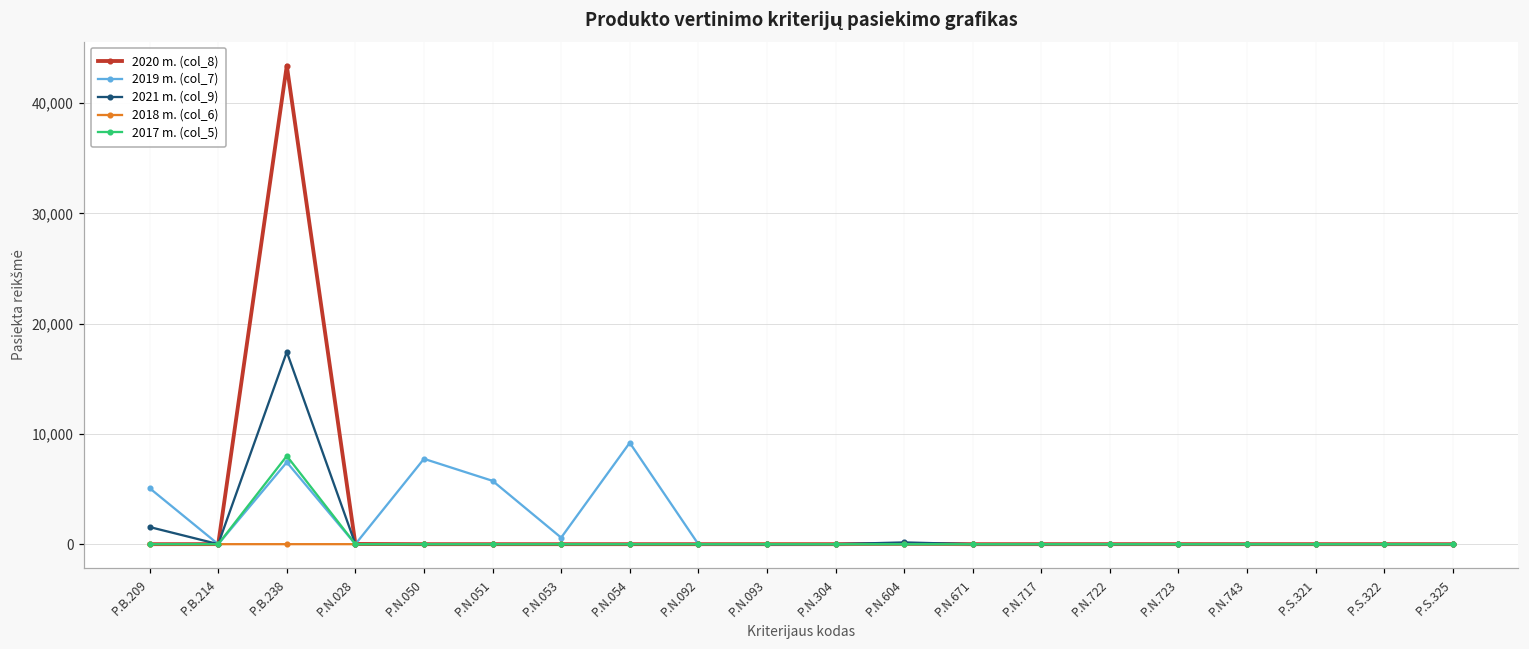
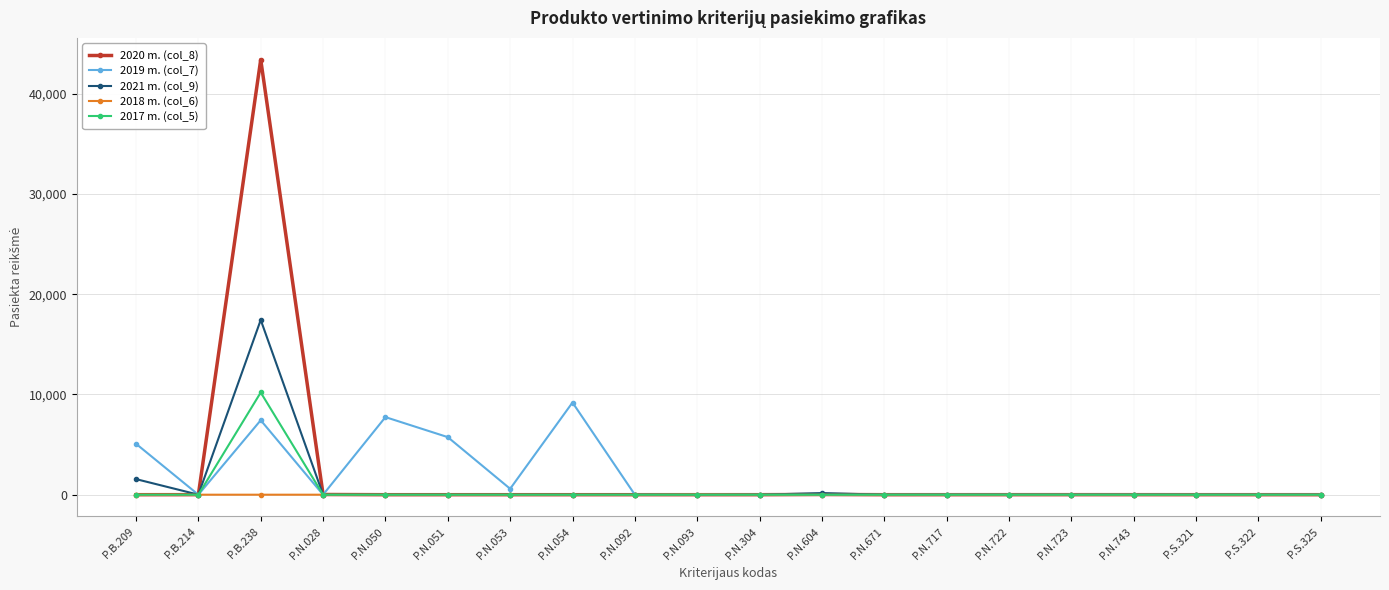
2017 m. (col_5), P.B.238: 8,000 -> 10,200
